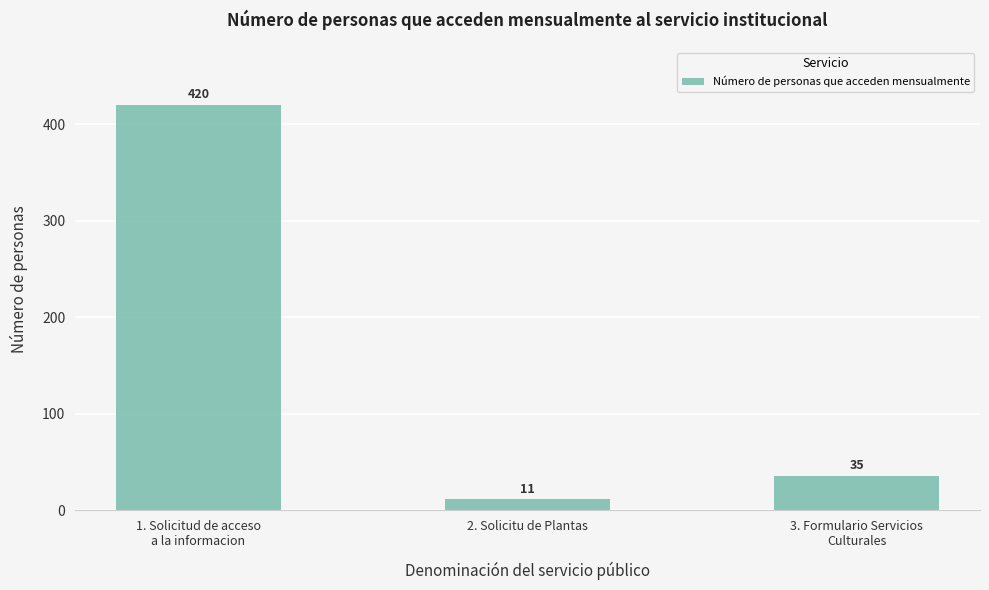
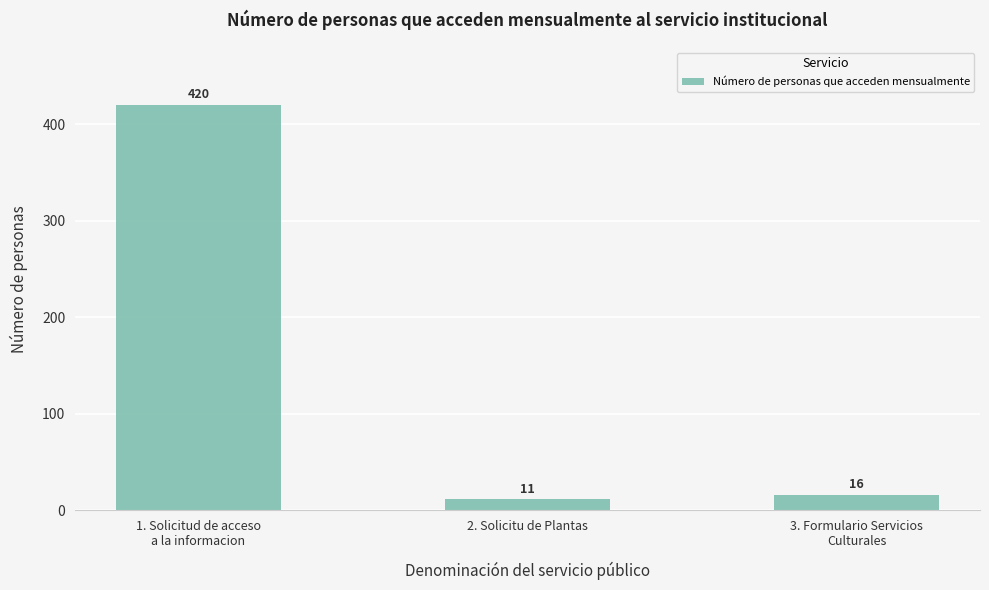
3. Formulario Servicios Culturales: 35 -> 16
